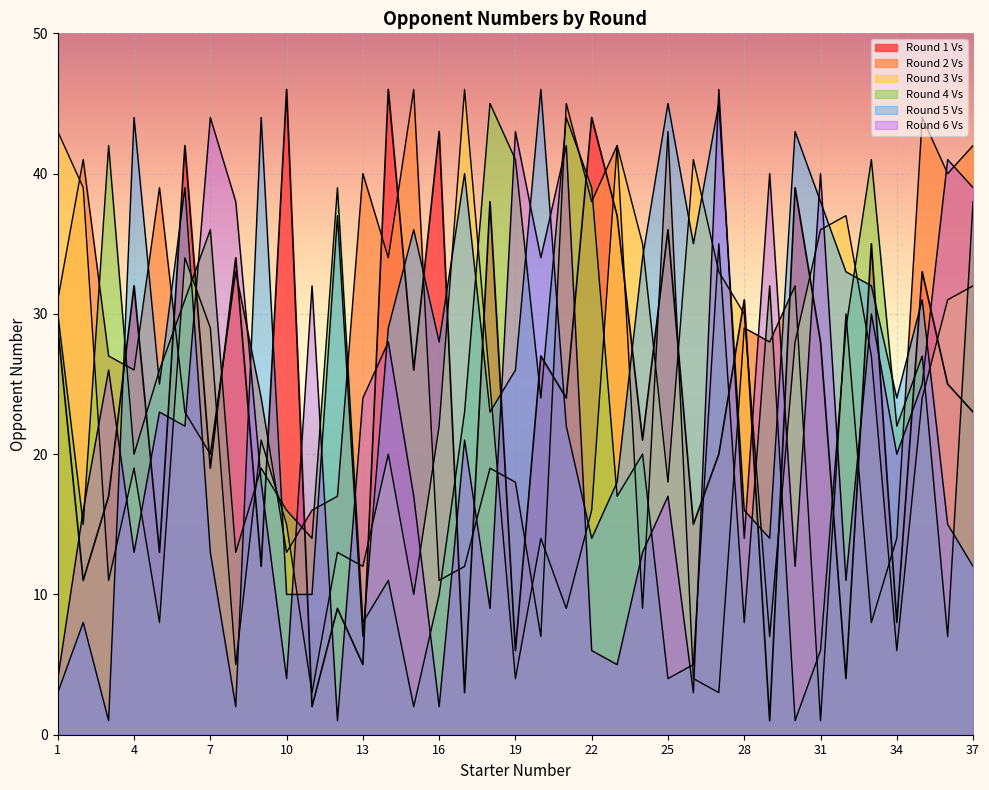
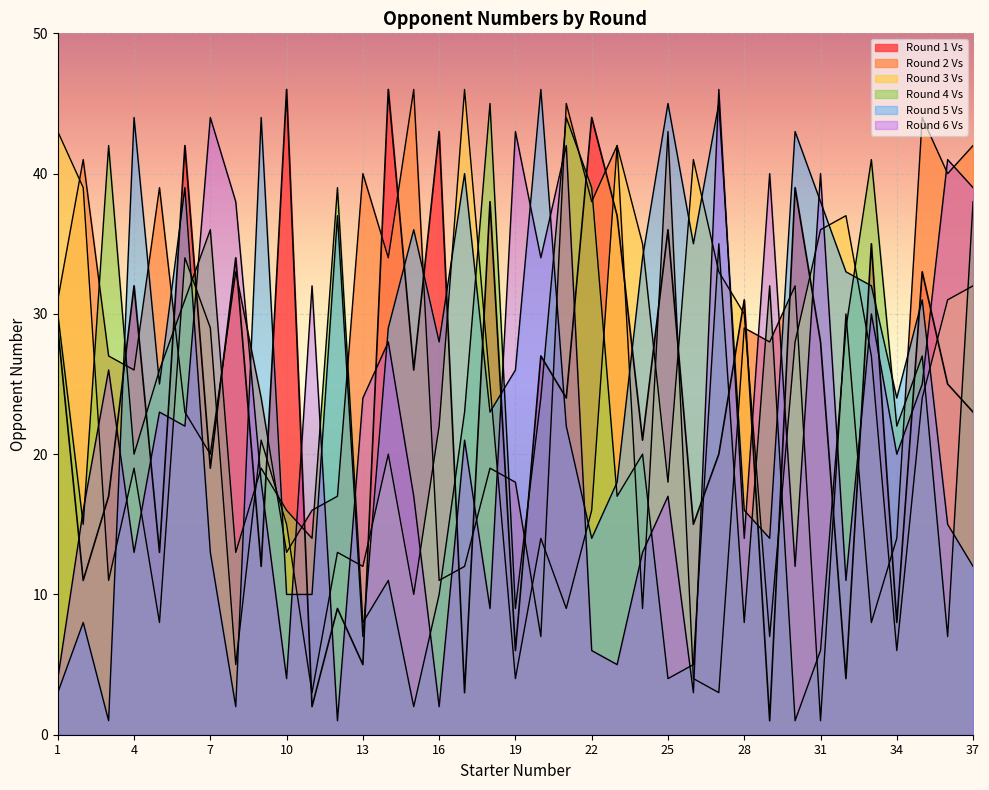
Round 4 Vs, 19: 41 -> 9
